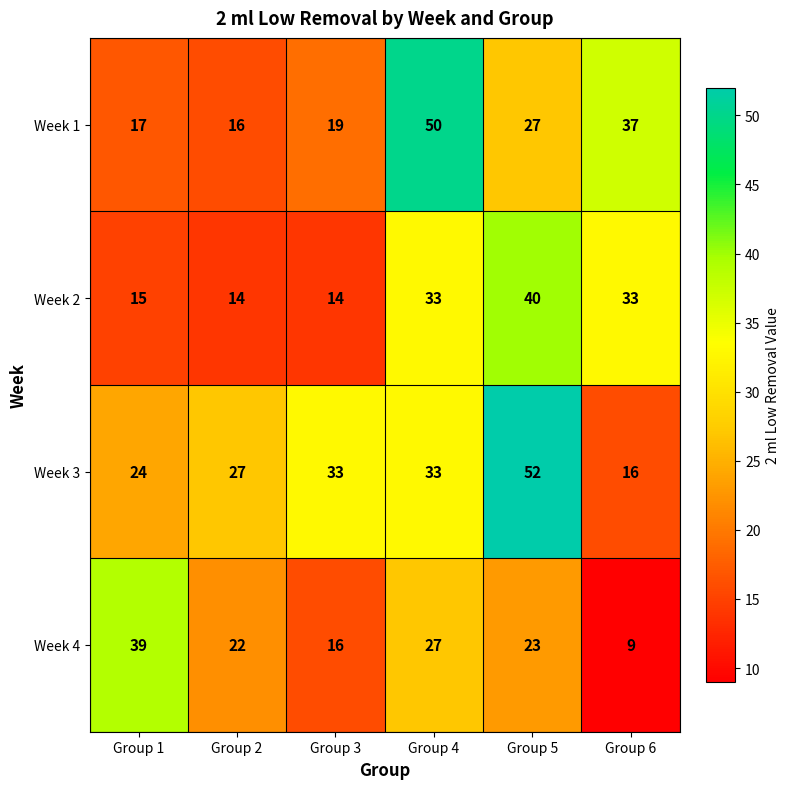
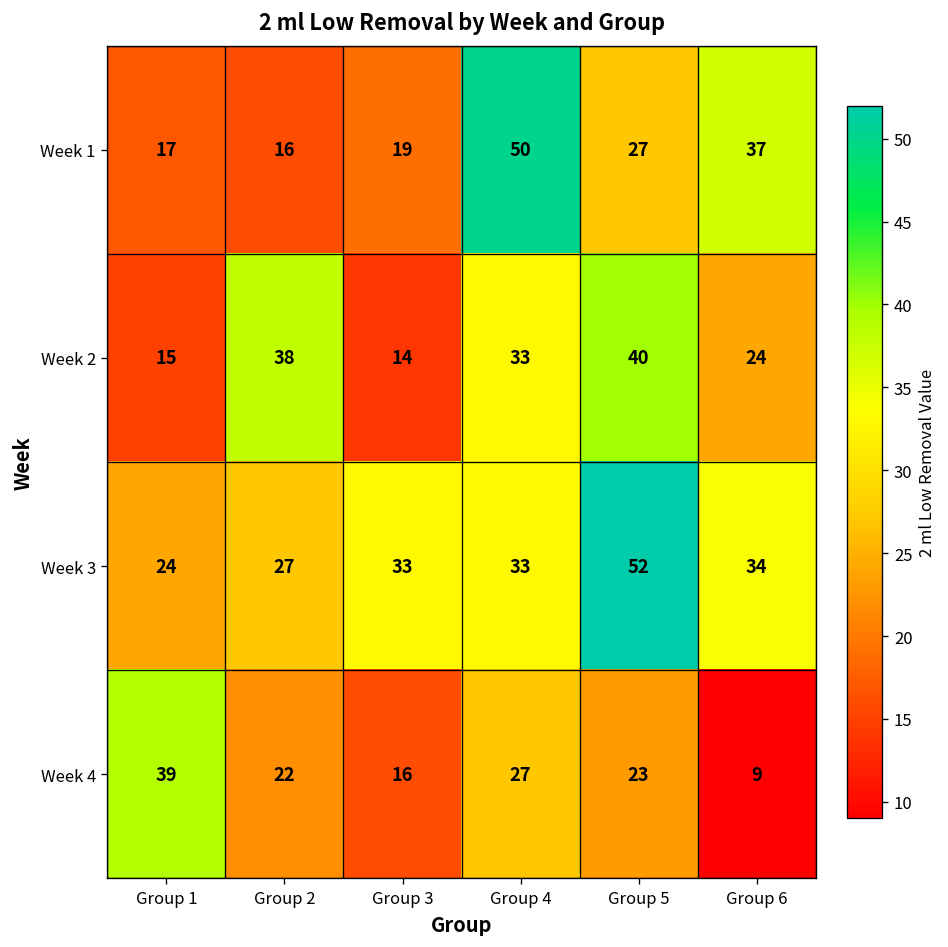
Week 2, Group 2: 14 -> 38
Week 2, Group 6: 33 -> 24
Week 3, Group 6: 16 -> 34
